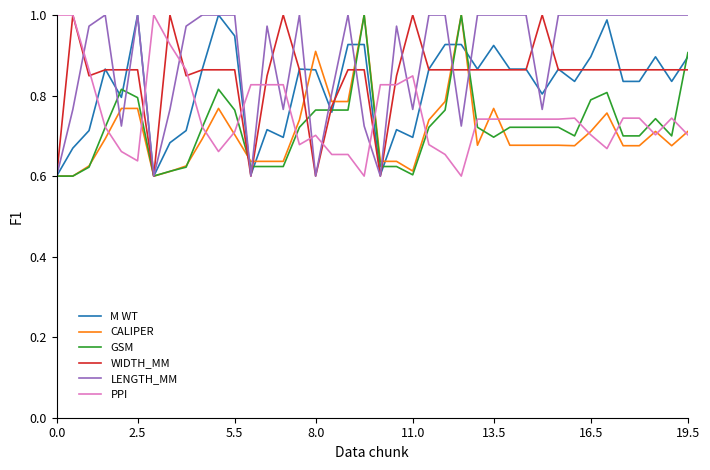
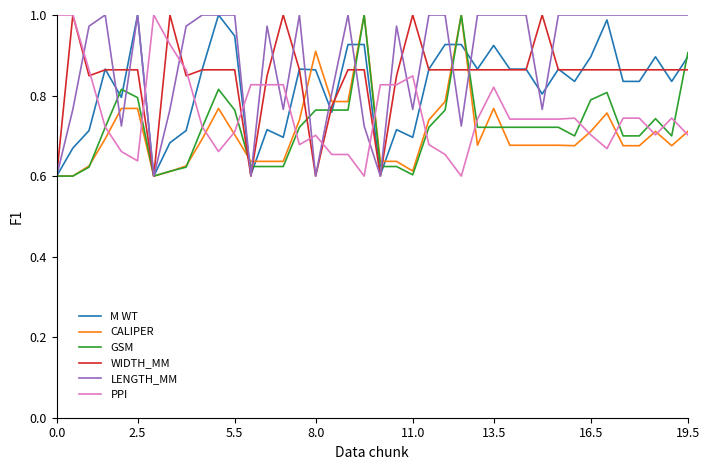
GSM, 13.5: 0.70 -> 0.72
PPI, 13.5: 0.74 -> 0.82
